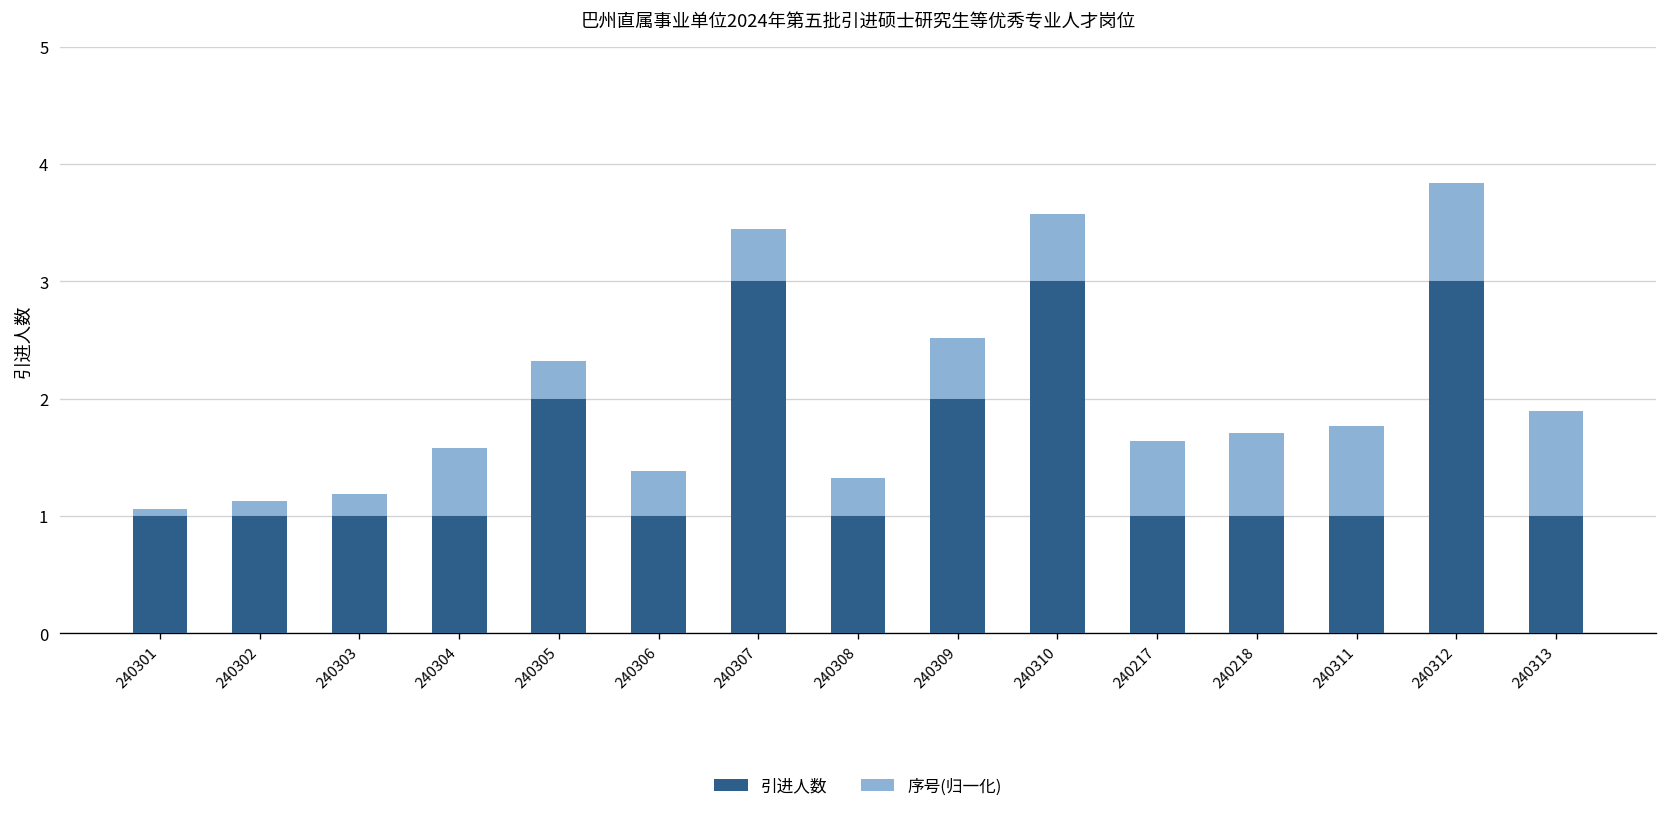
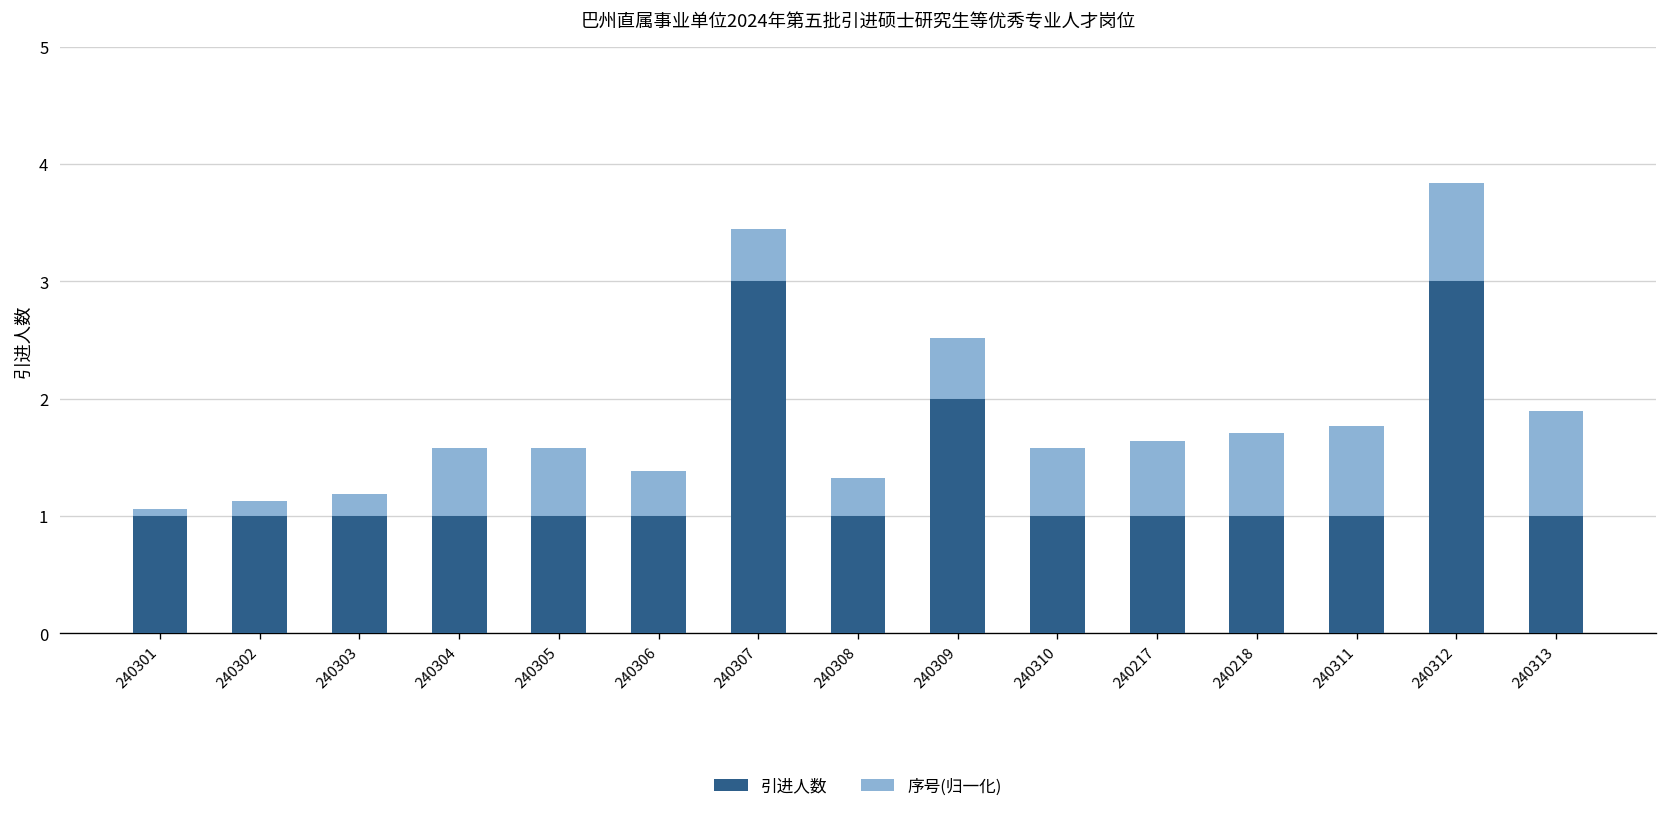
引进人数, 240305: 2 -> 1
序号(归一化), 240305: 0.3 -> 0.6
引进人数, 240310: 3 -> 1
